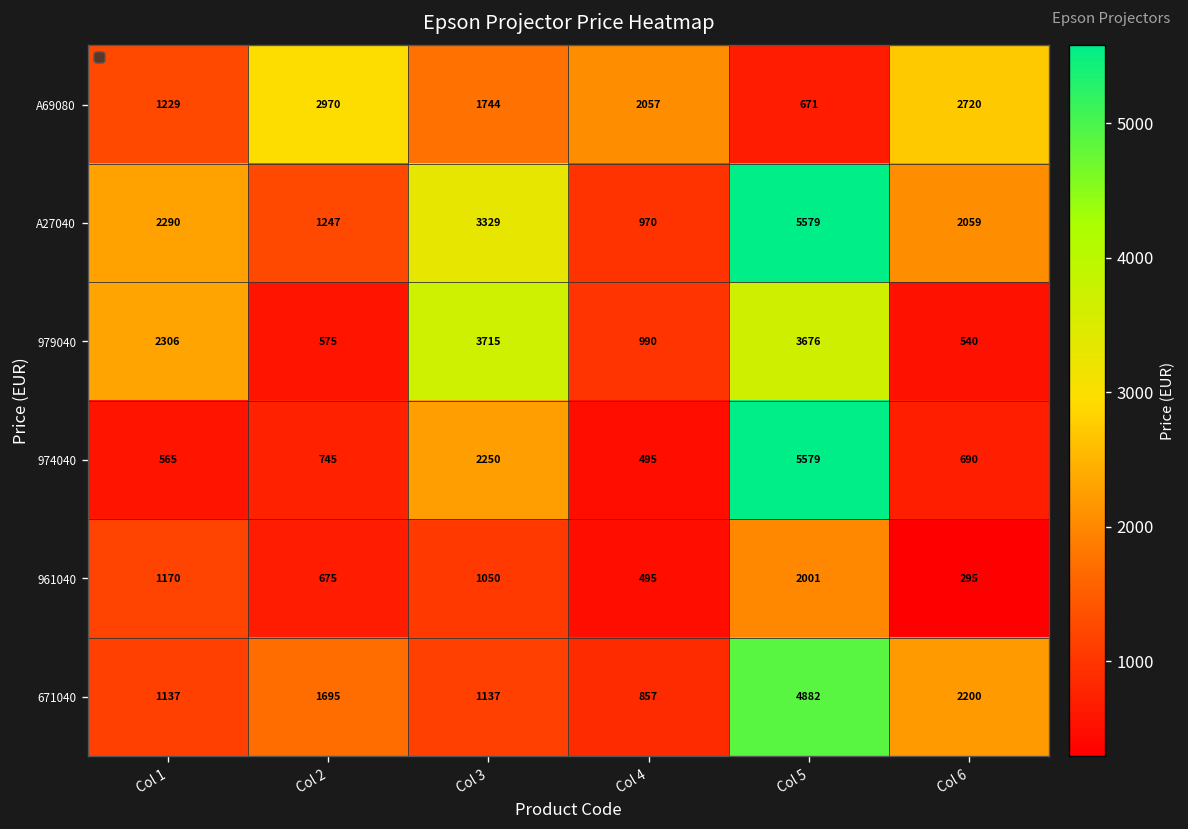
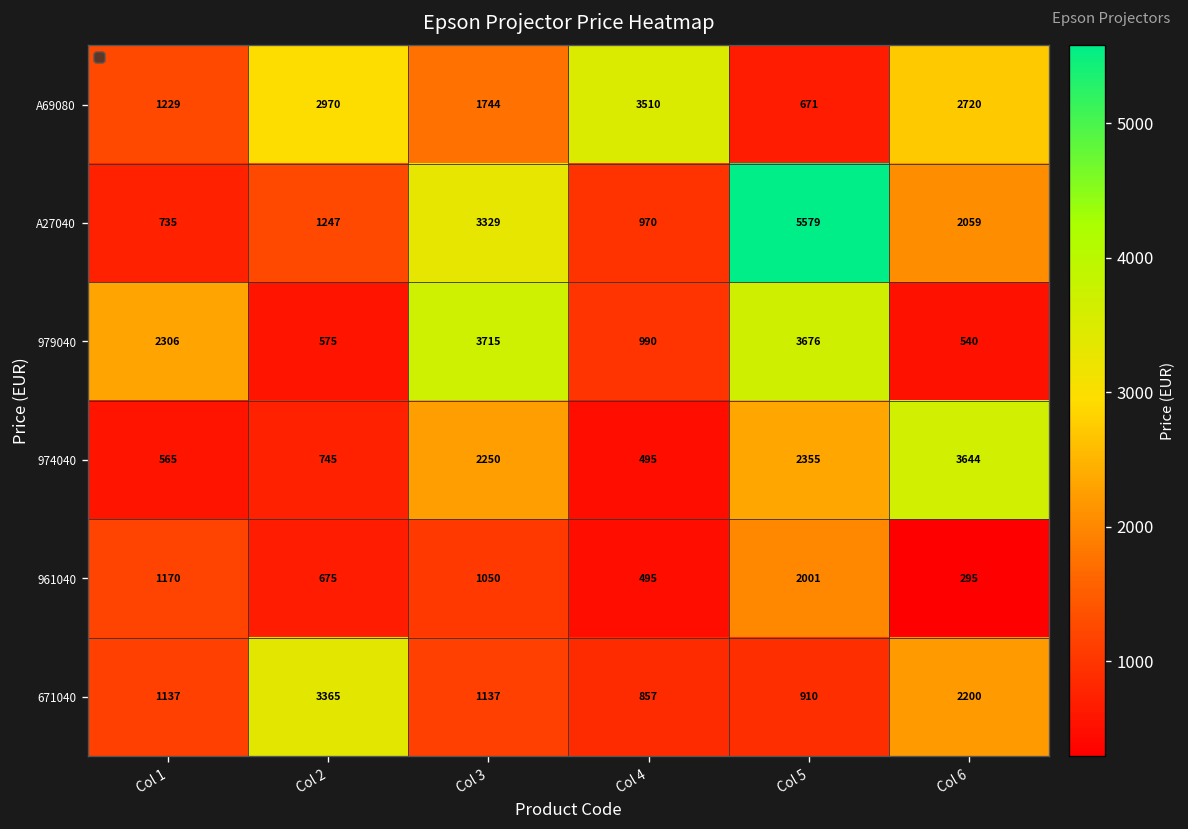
A69080, Col 4: 2057 -> 3510
A27040, Col 1: 2290 -> 735
974040, Col 5: 5579 -> 2355
974040, Col 6: 690 -> 3644
671040, Col 2: 1695 -> 3365
671040, Col 5: 4882 -> 910
